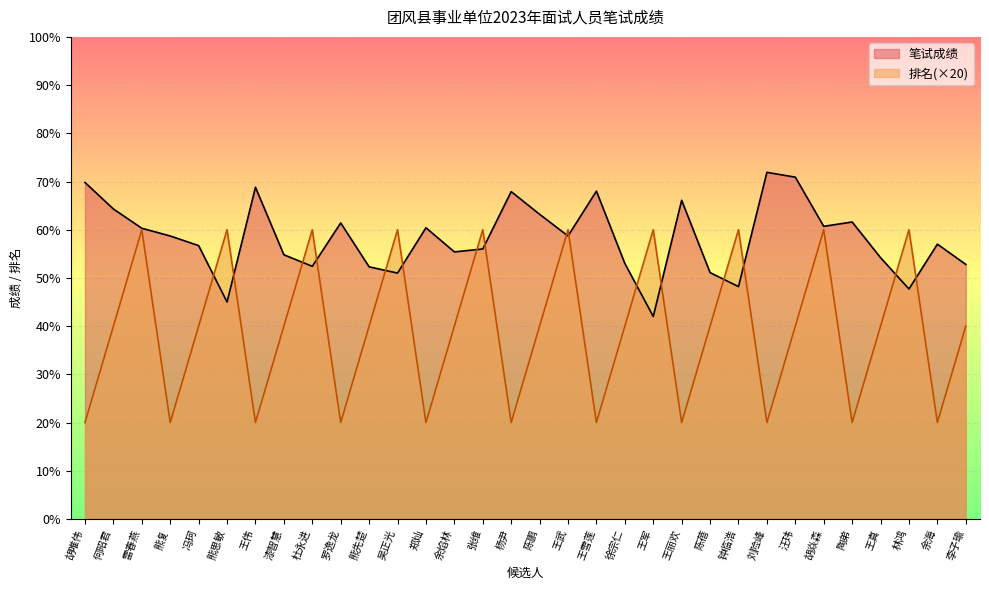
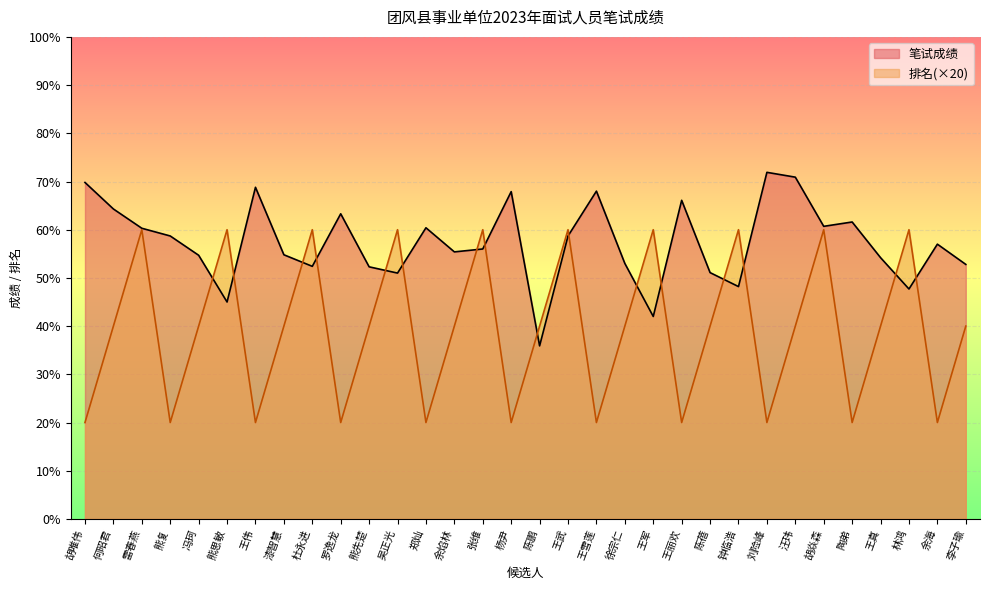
笔试成绩, 冯珂: 57% -> 55%
笔试成绩, 罗逸龙: 61% -> 63%
笔试成绩, 陈鹏: 63% -> 36%
